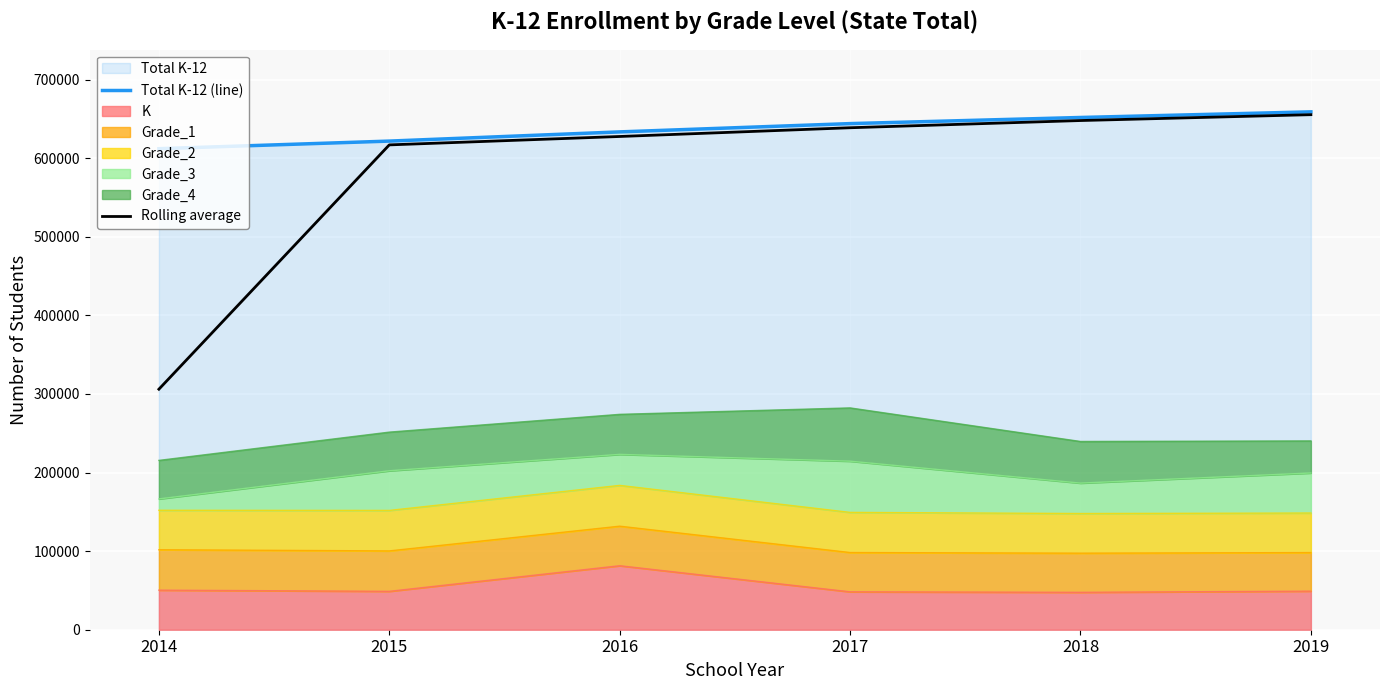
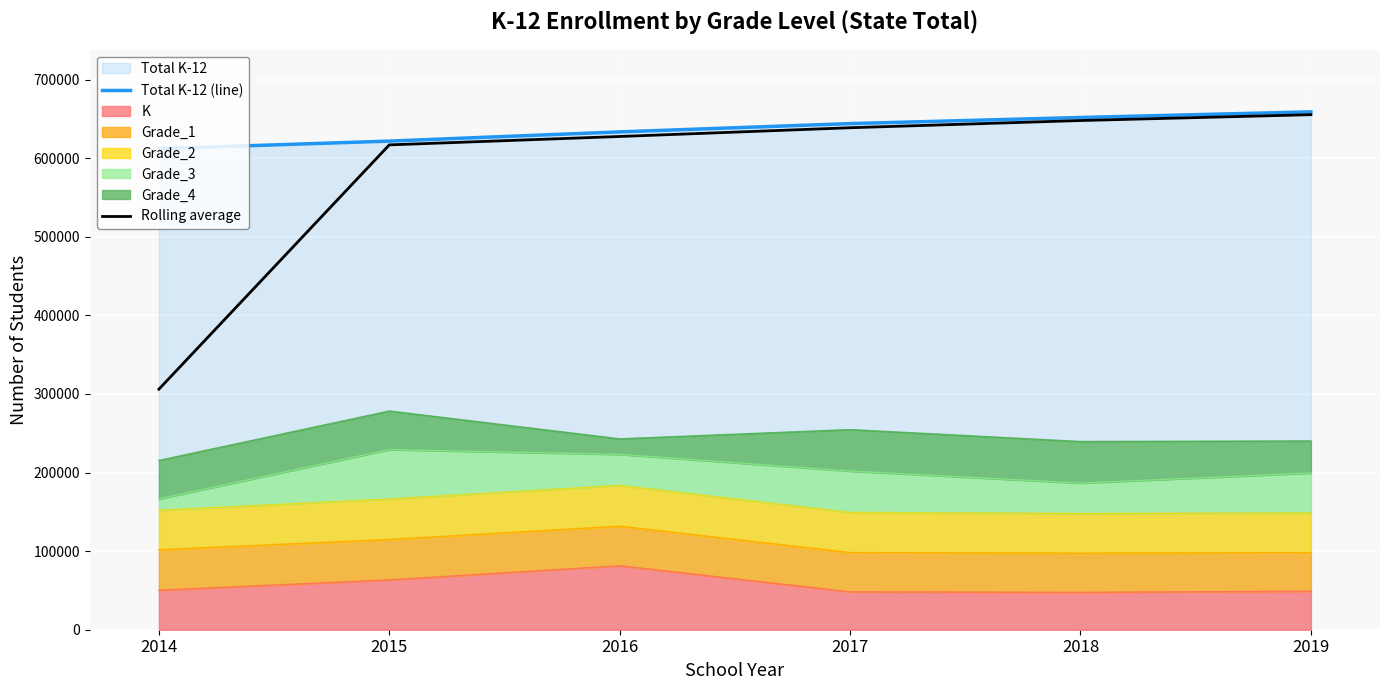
K, 2015: 50000 -> 60000
Grade_3, 2015: 50000 -> 60000
Grade_4, 2016: 50000 -> 20000
Grade_3, 2017: 70000 -> 50000
Grade_4, 2017: 70000 -> 50000
